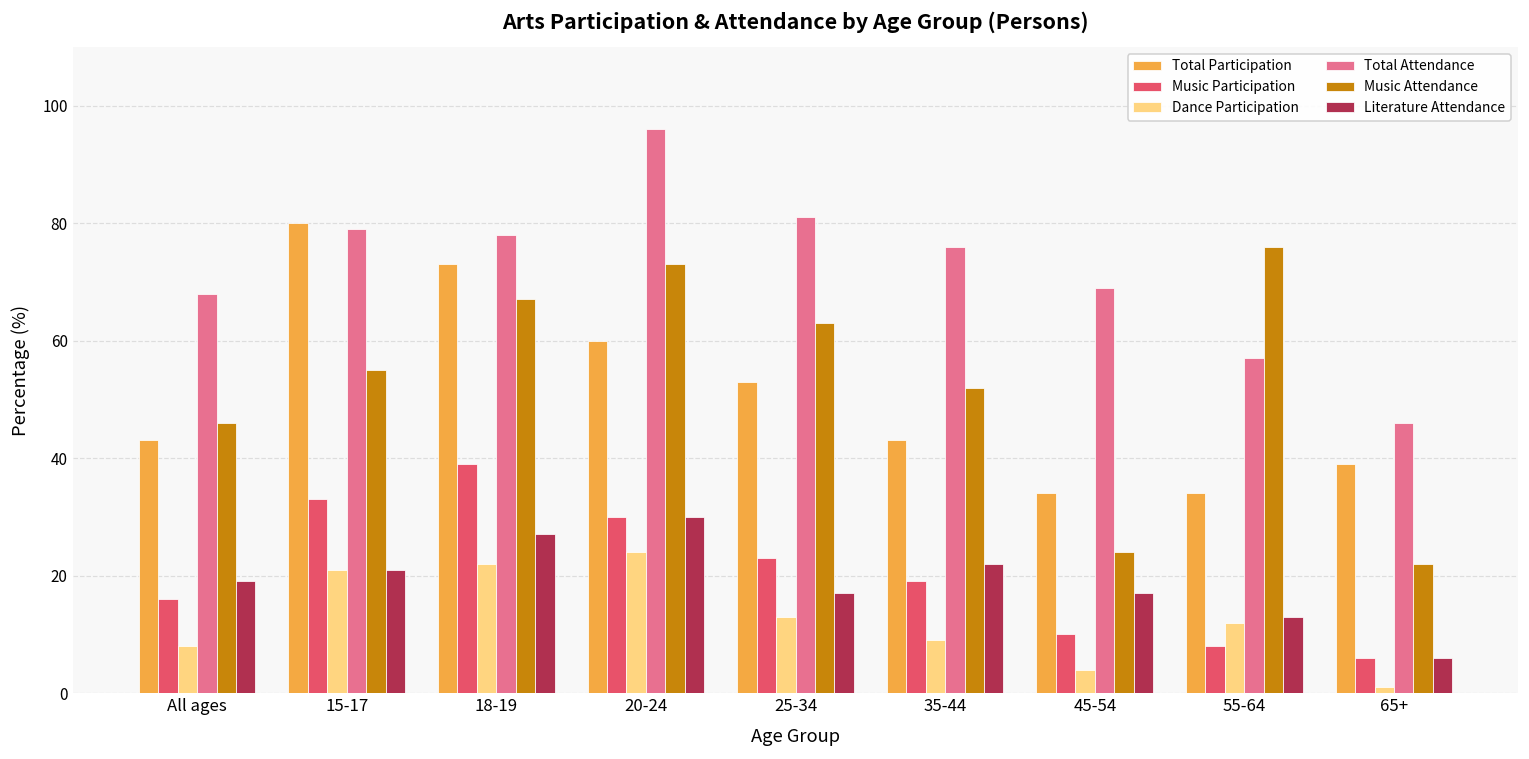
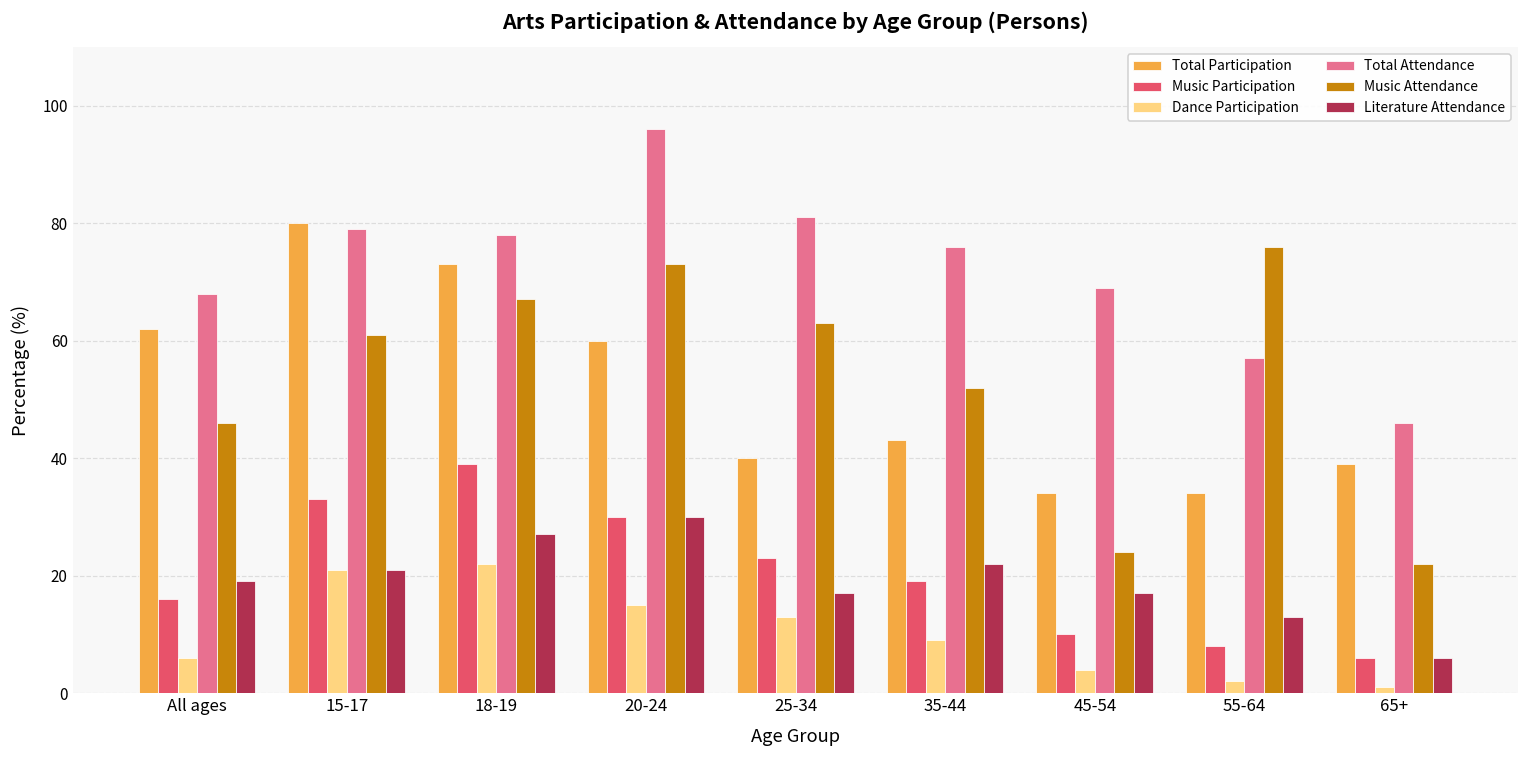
Total Participation, All ages: 43 -> 62
Dance Participation, All ages: 8 -> 6
Music Attendance, 15-17: 55 -> 61
Dance Participation, 20-24: 24 -> 15
Total Participation, 25-34: 53 -> 40
Dance Participation, 55-64: 12 -> 2
